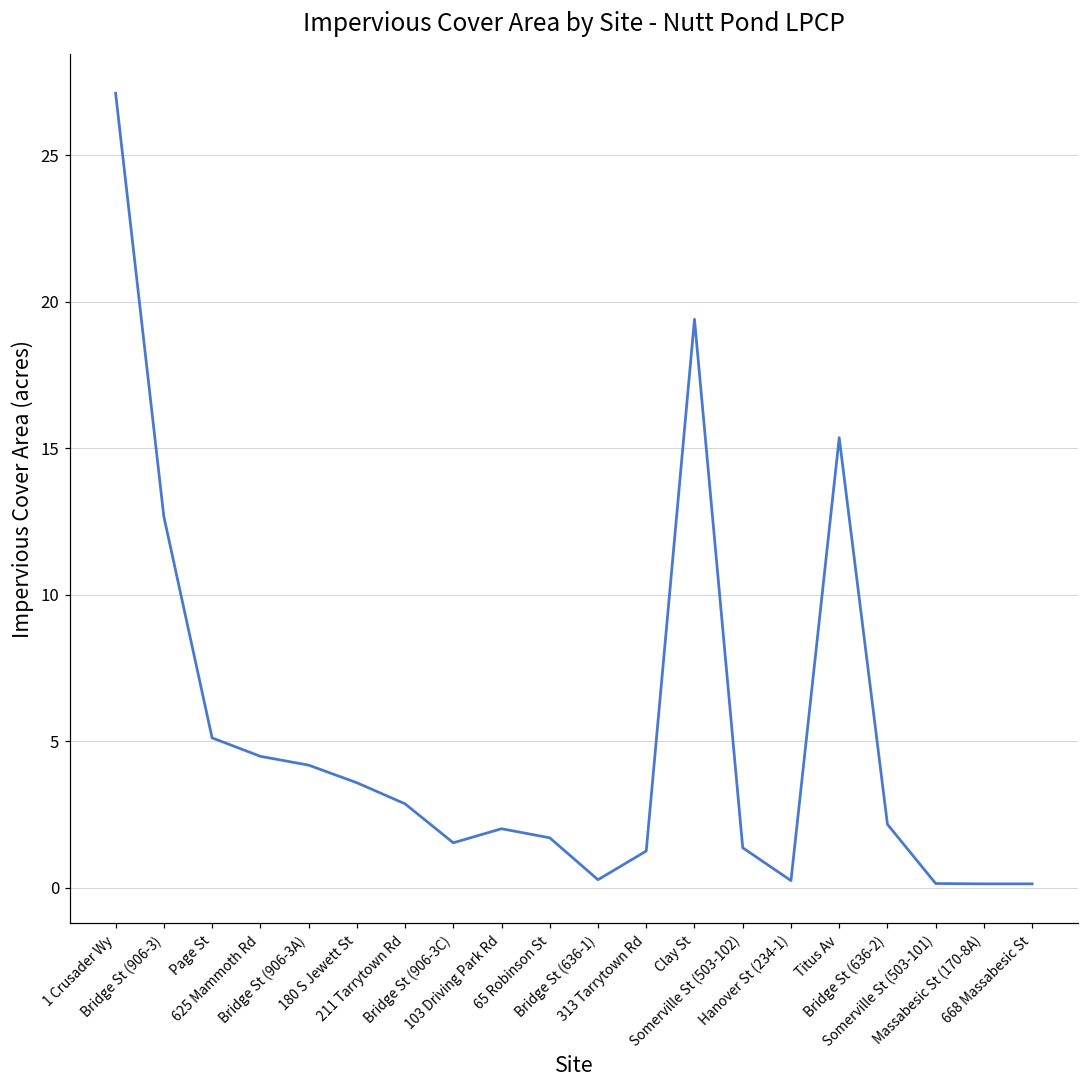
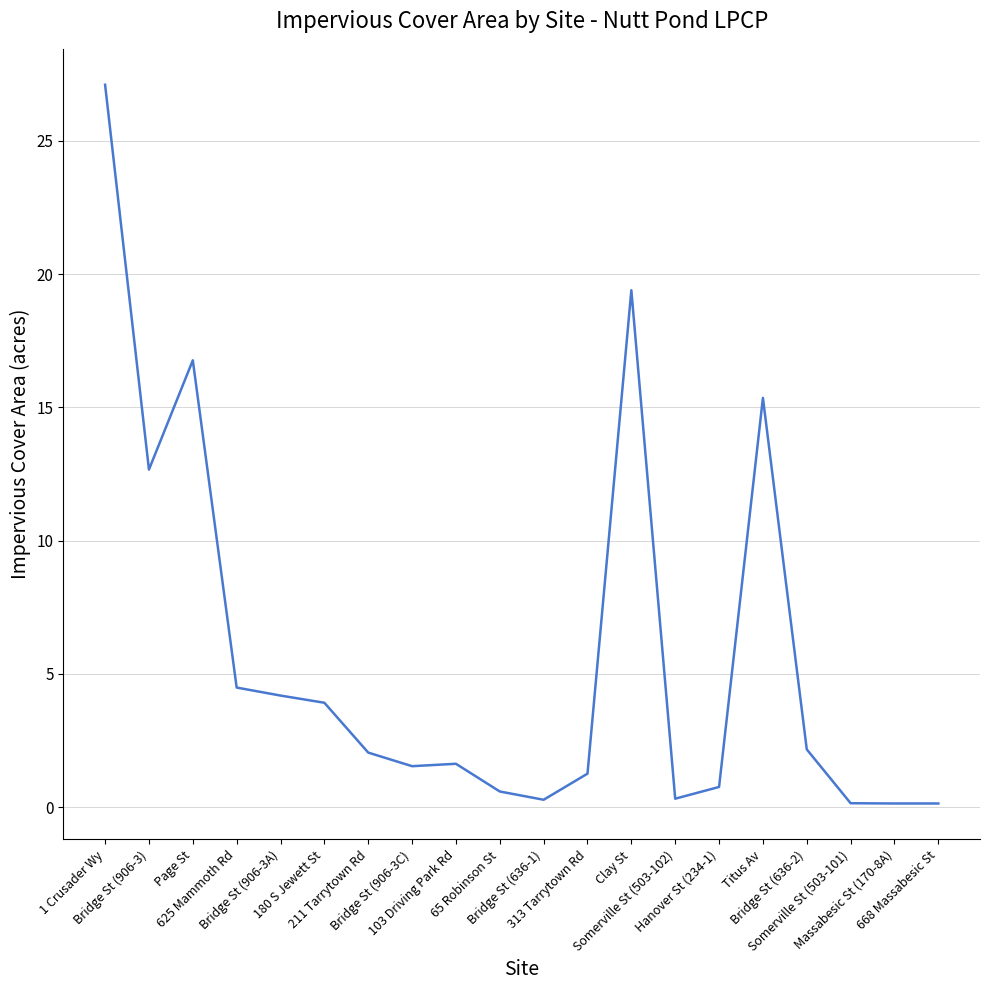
Page St: 5.1 -> 16.8
180 S Jewett St: 3.6 -> 3.9
211 Tarrytown Rd: 2.9 -> 2.1
103 Driving Park Rd: 2.0 -> 1.6
65 Robinson St: 1.7 -> 0.6
Somerville St (503-102): 1.4 -> 0.3
Hanover St (234-1): 0.3 -> 0.8
